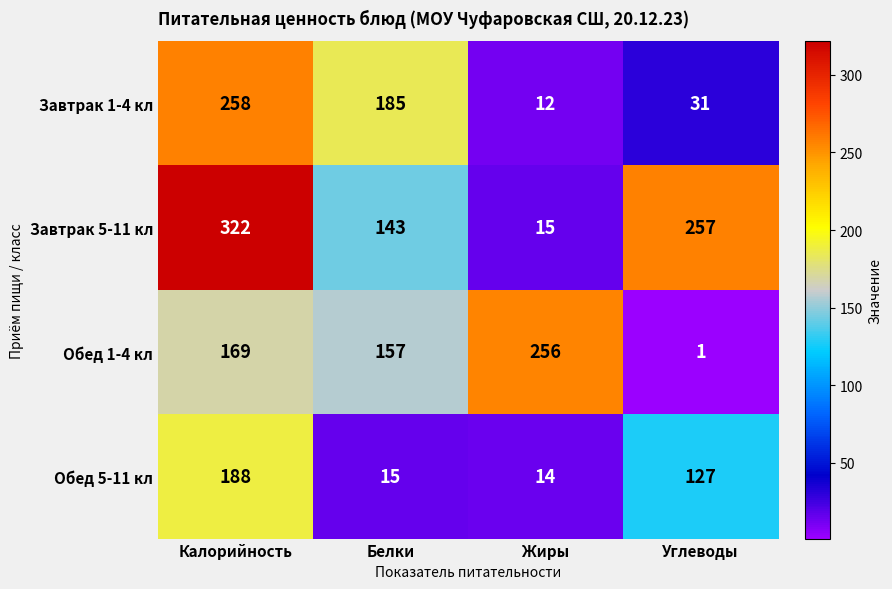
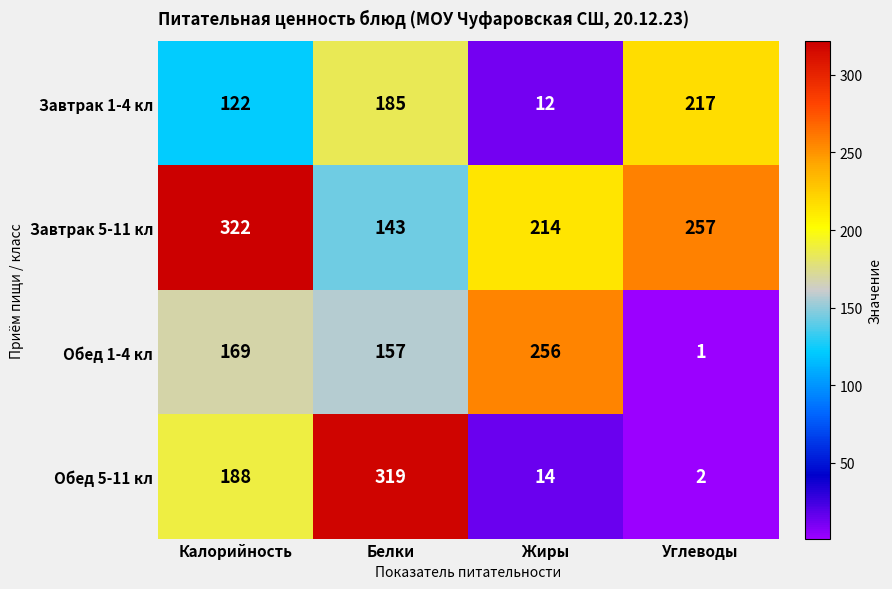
Завтрак 1-4 кл, Калорийность: 258 -> 122
Завтрак 1-4 кл, Углеводы: 31 -> 217
Завтрак 5-11 кл, Жиры: 15 -> 214
Обед 5-11 кл, Белки: 15 -> 319
Обед 5-11 кл, Углеводы: 127 -> 2
